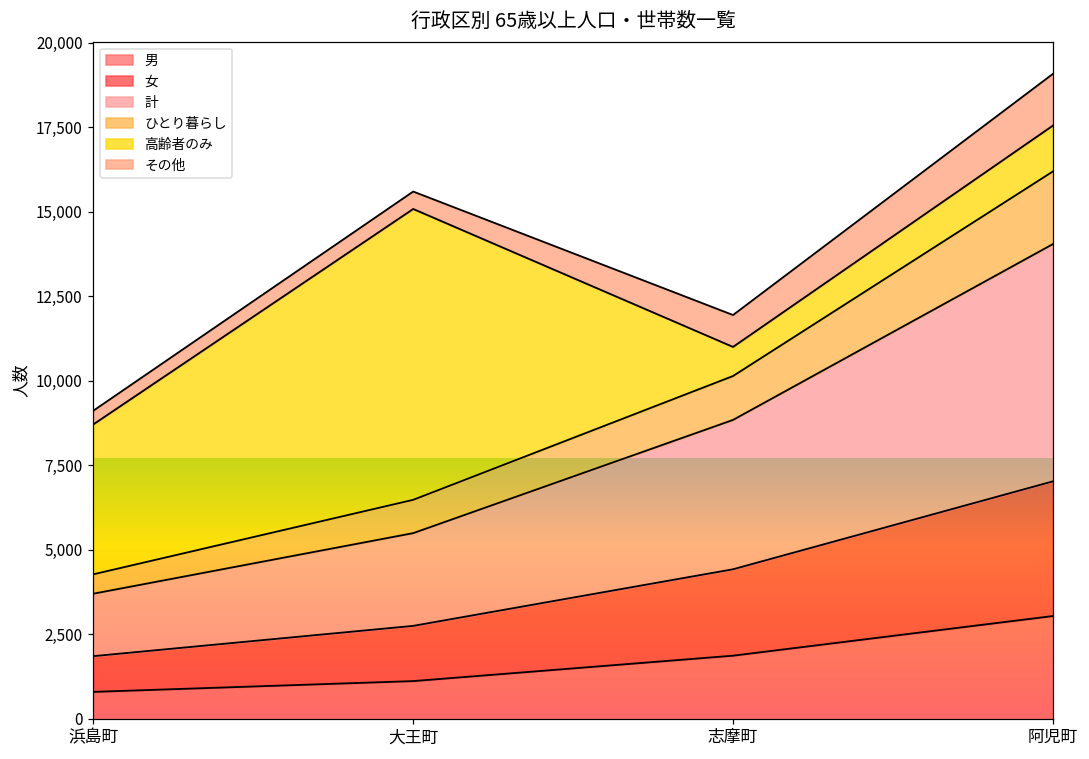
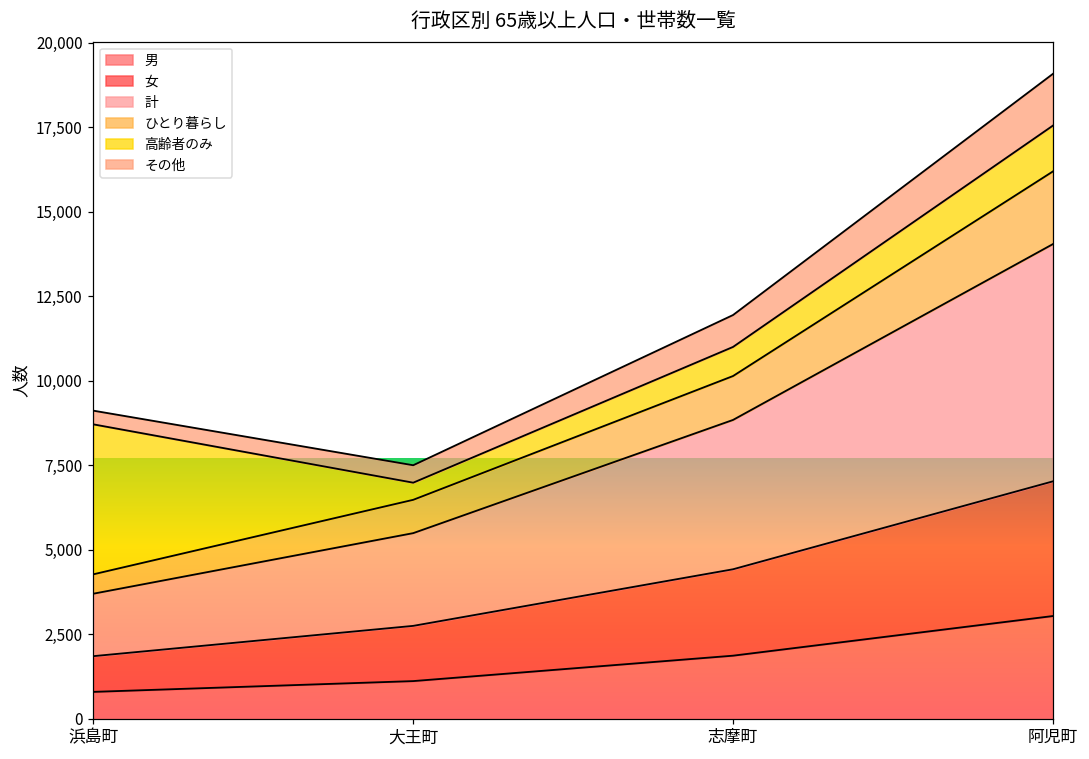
高齢者のみ, 大王町: 8,600 -> 500
